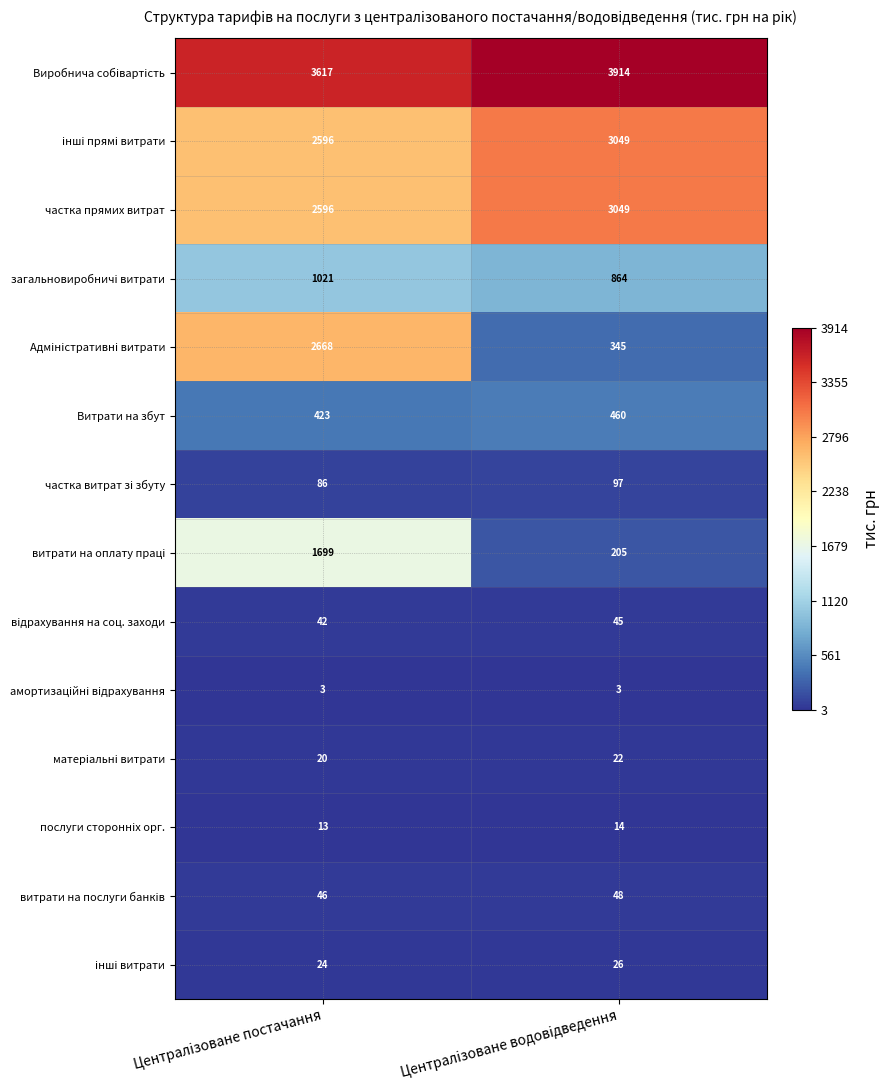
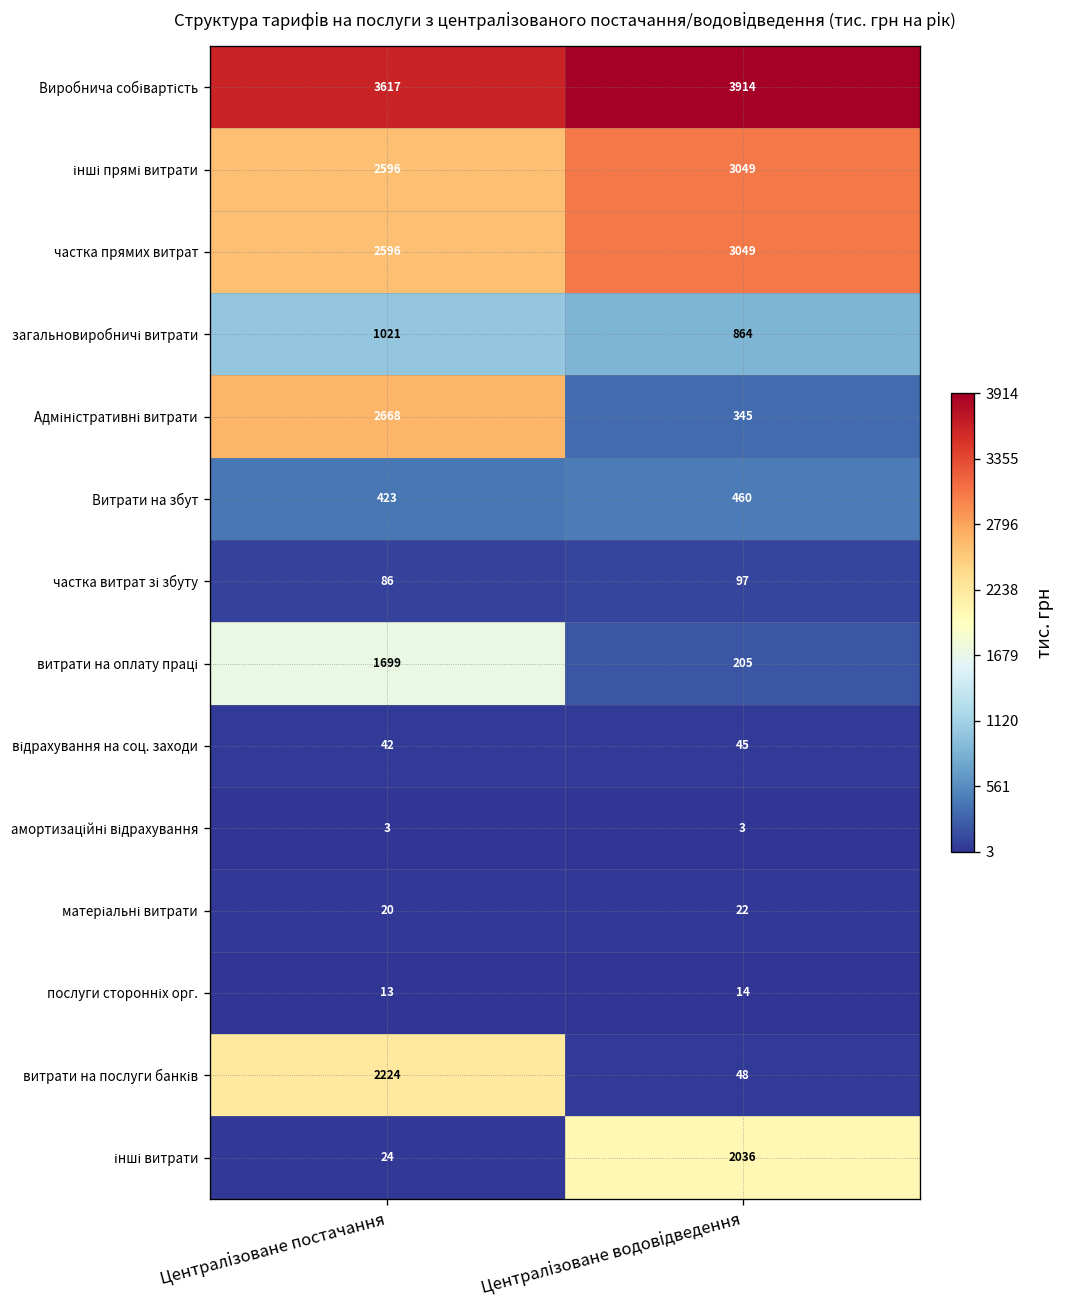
витрати на послуги банків, Централізоване постачання: 46 -> 2224
інші витрати, Централізоване водовідведення: 26 -> 2036
